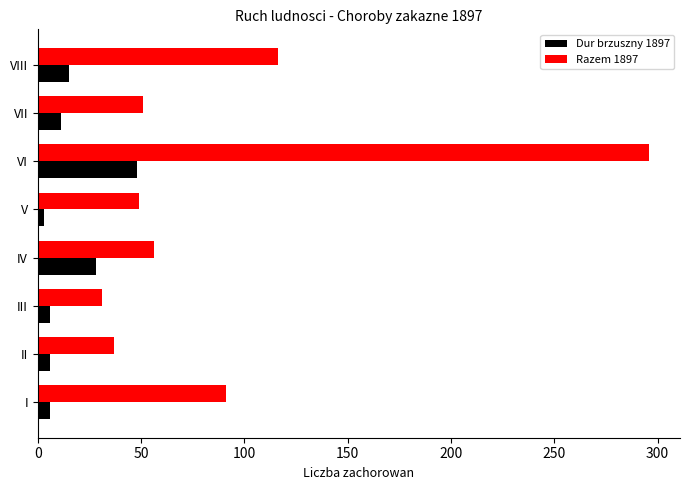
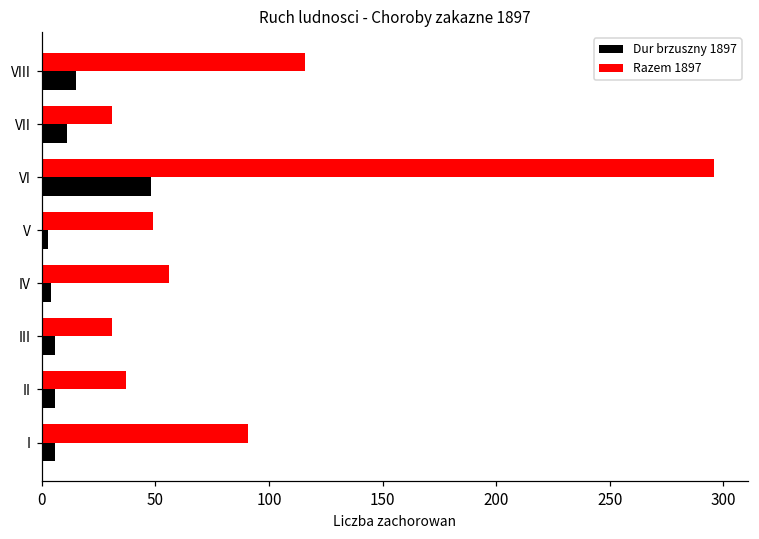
Razem 1897, VII: 51 -> 31
Dur brzuszny 1897, IV: 28 -> 4
